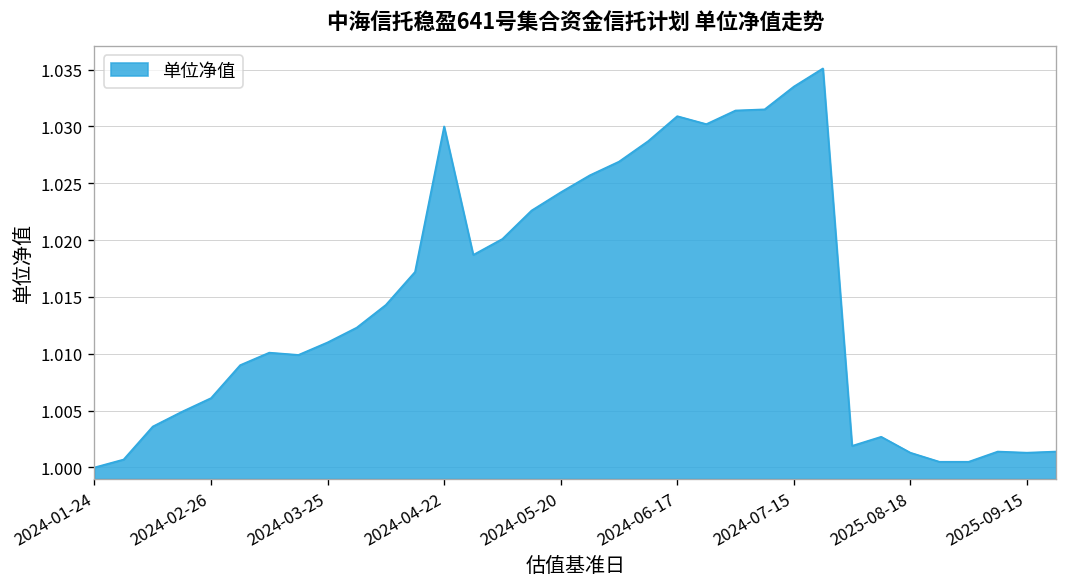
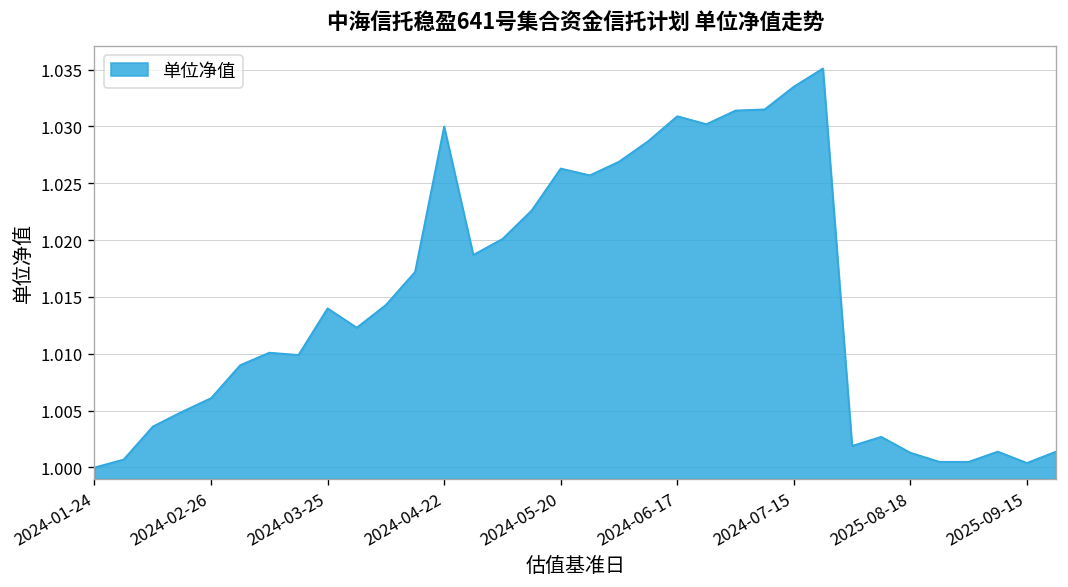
2024-03-25: 1.011 -> 1.014
2024-05-20: 1.024 -> 1.026
2025-09-15: 1.001 -> 1.000
